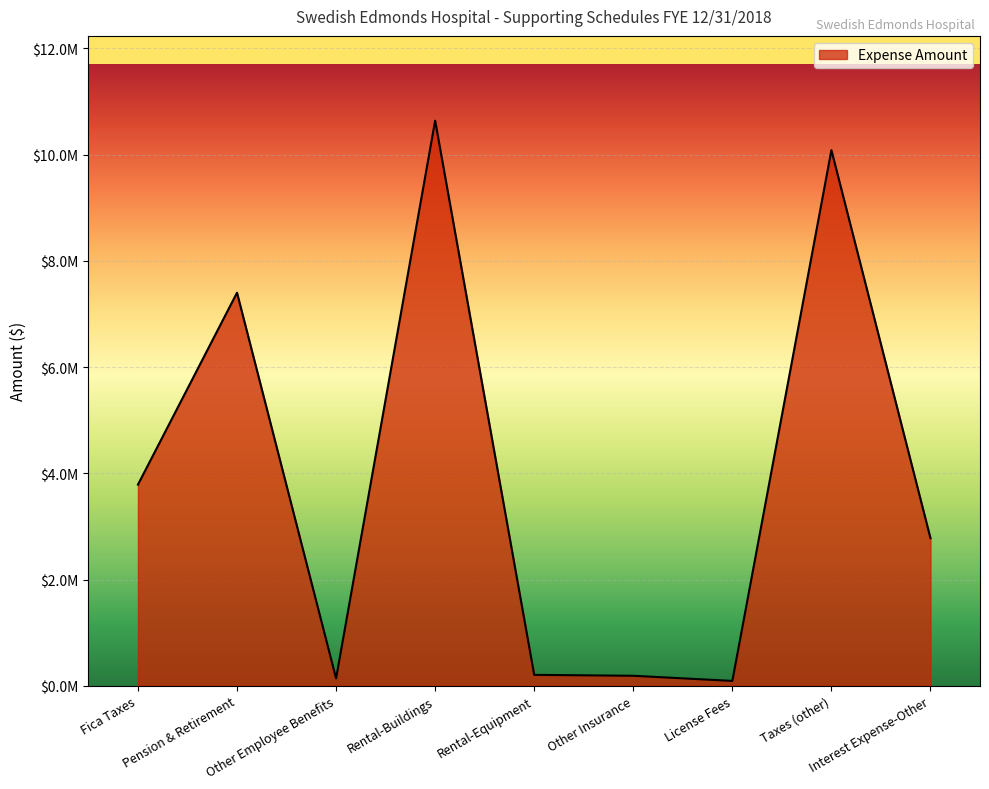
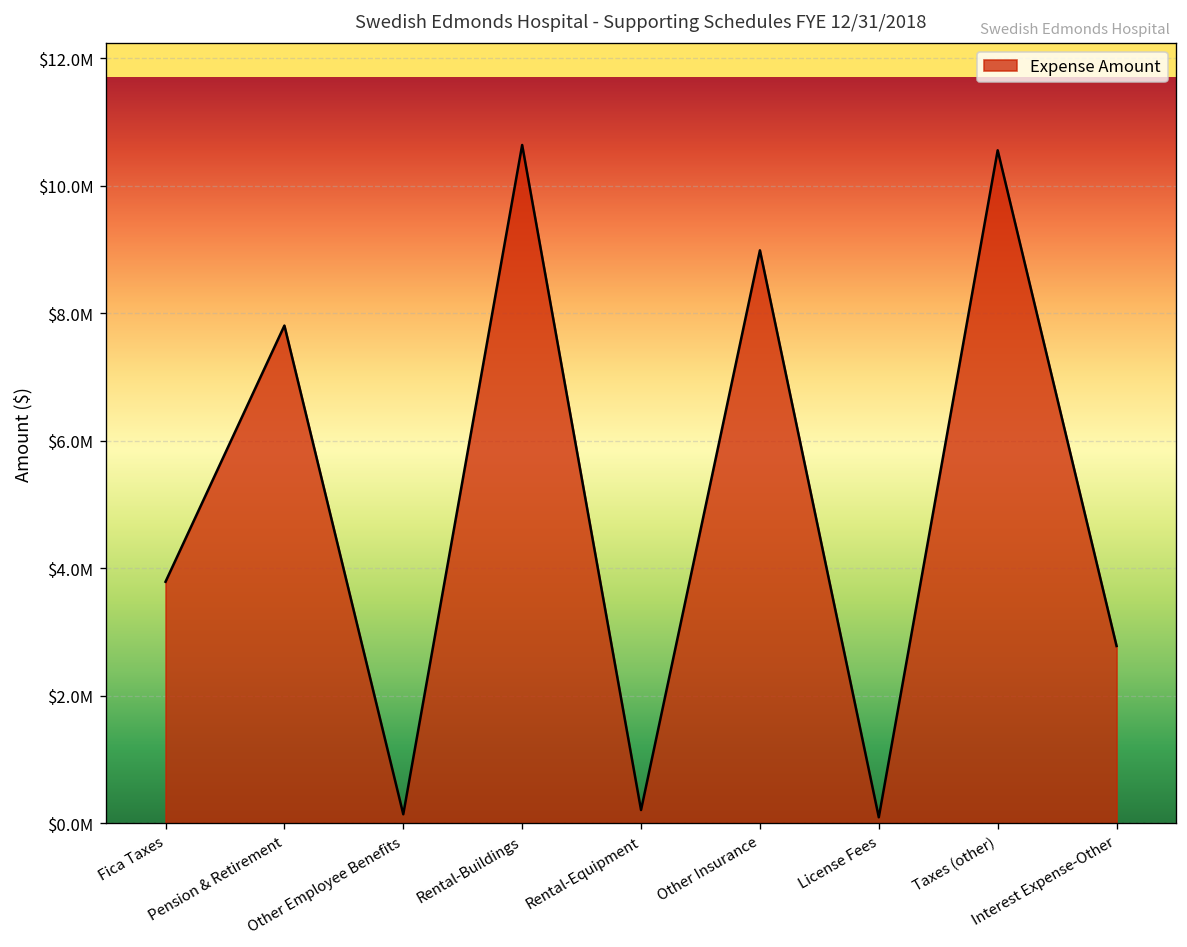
Pension & Retirement: $7400000 -> $7800000
Other Insurance: $200000 -> $9000000
Taxes (other): $10100000 -> $10600000
